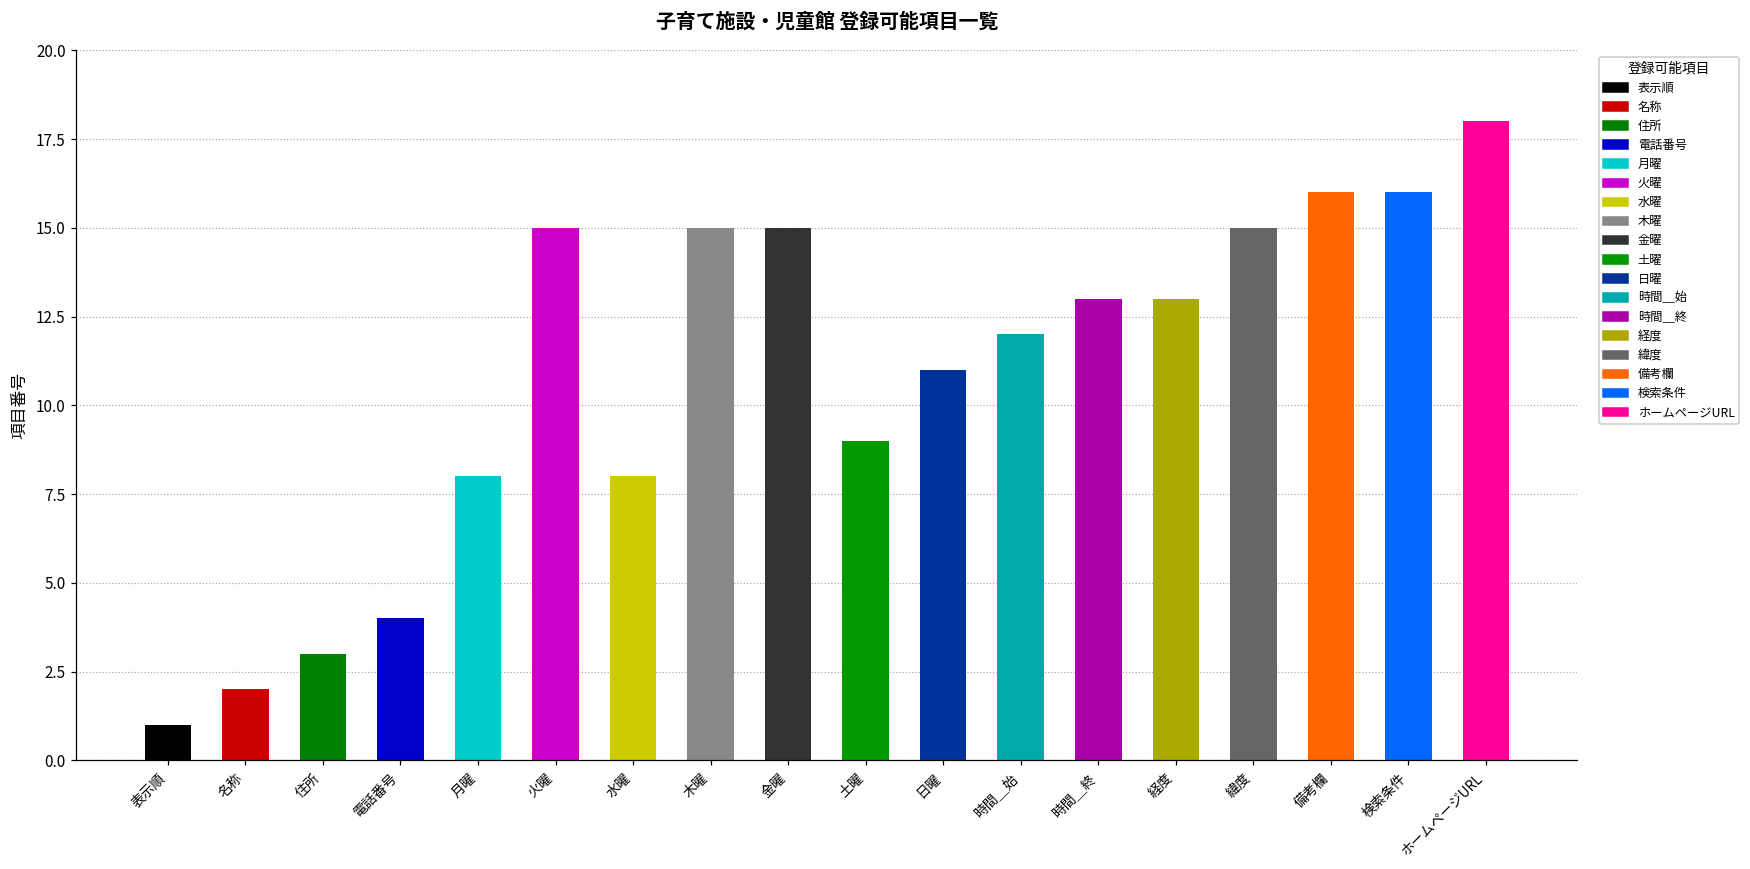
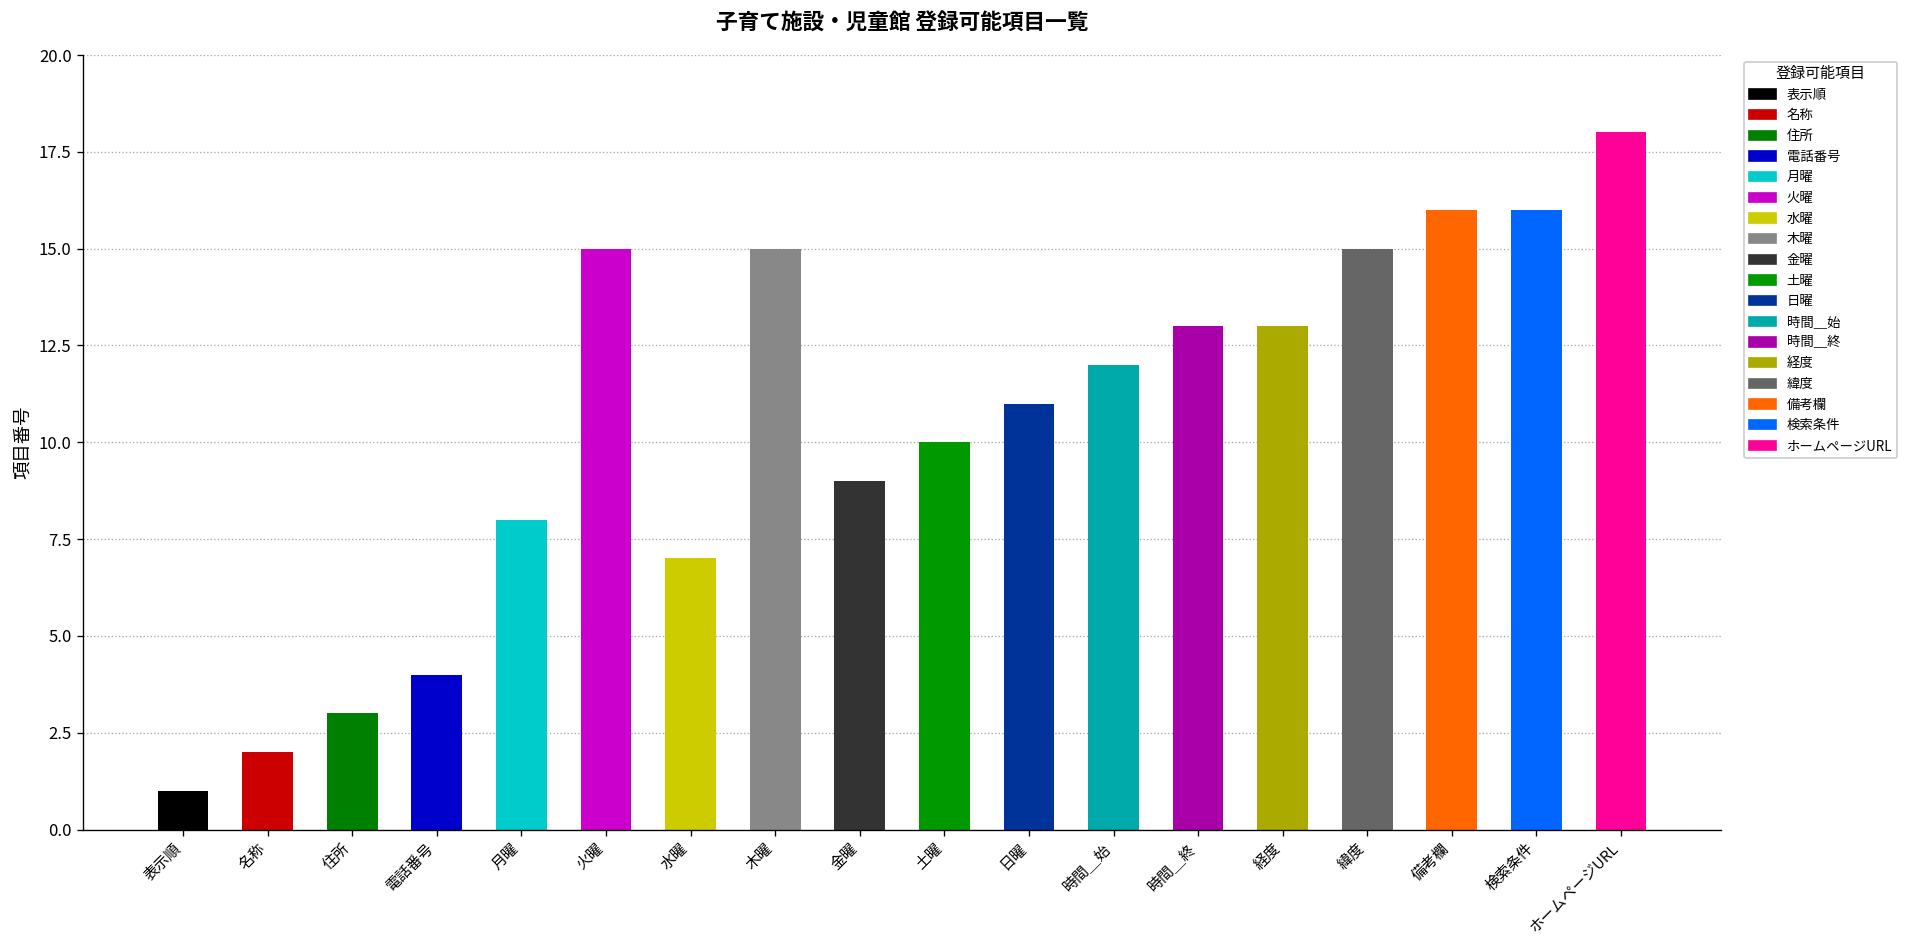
水曜: 8 -> 7
金曜: 15 -> 9
土曜: 9 -> 10
